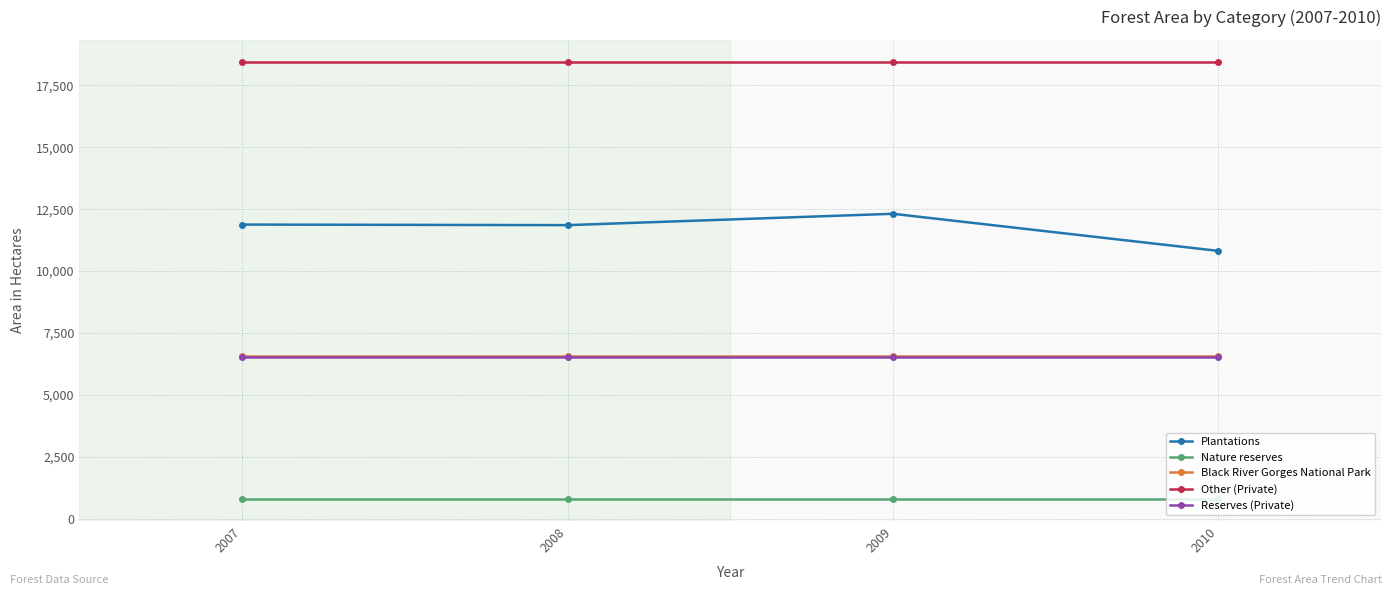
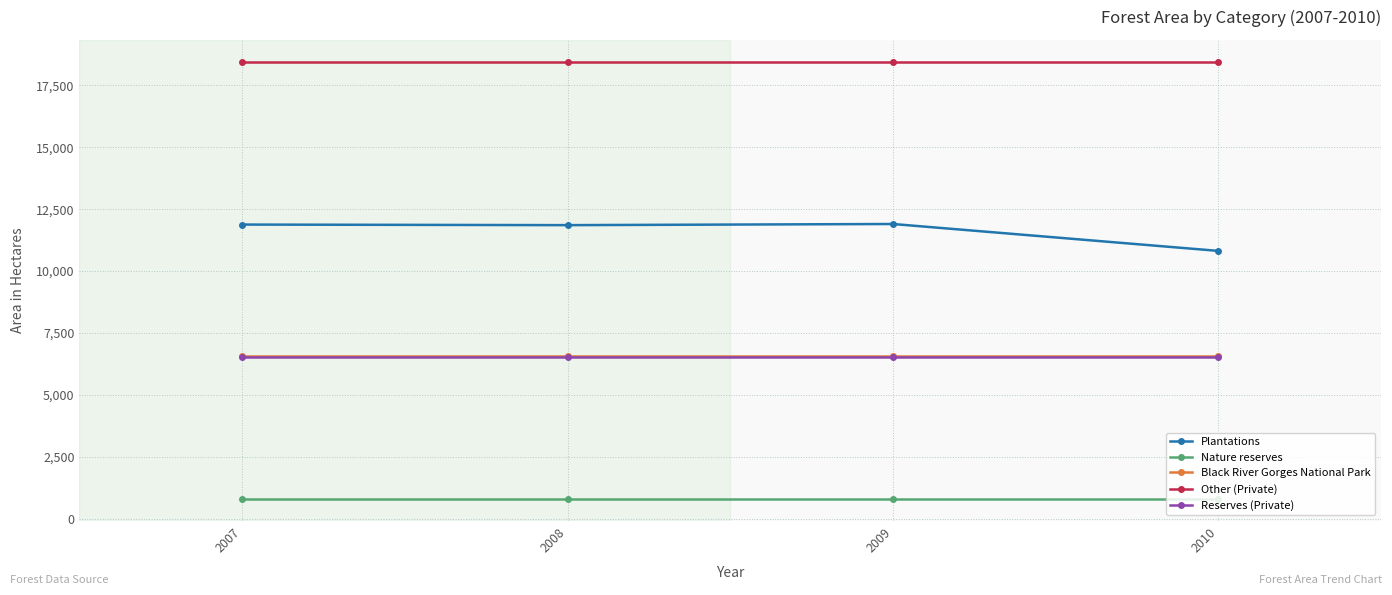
Plantations, 2009: 12,300 -> 11,900
